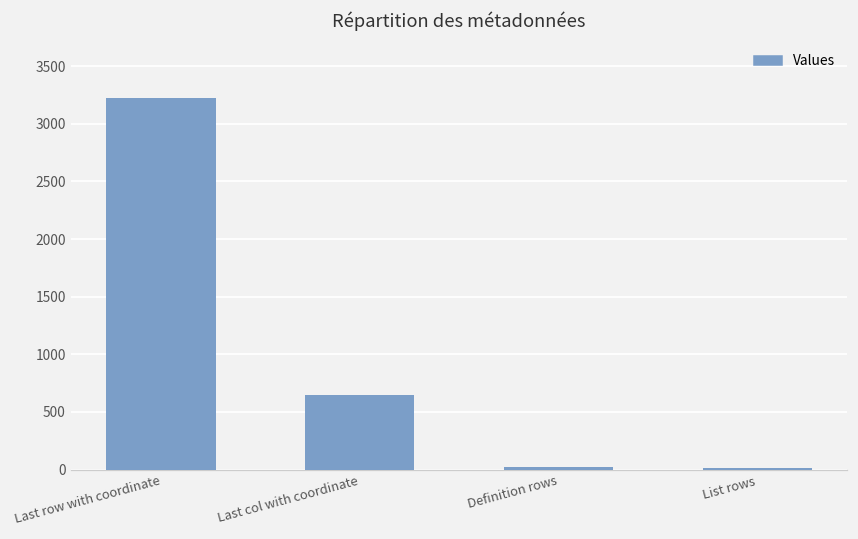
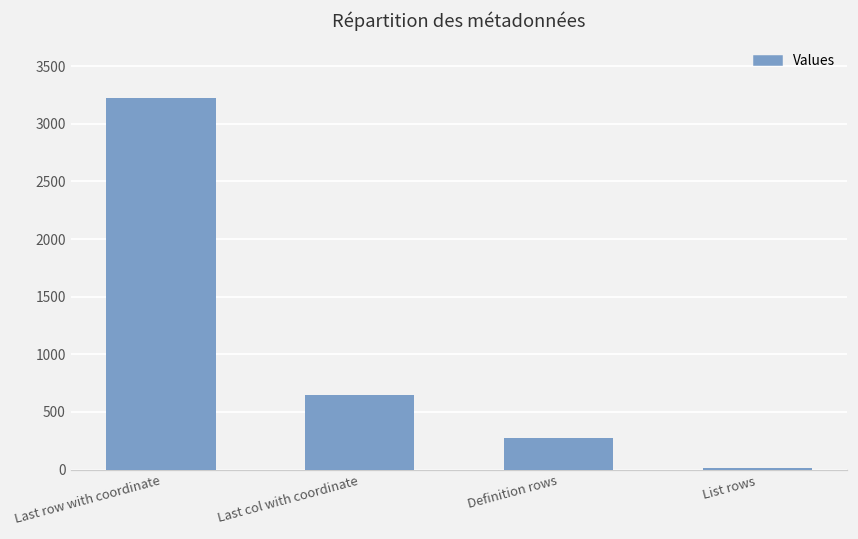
Definition rows: 20 -> 270
